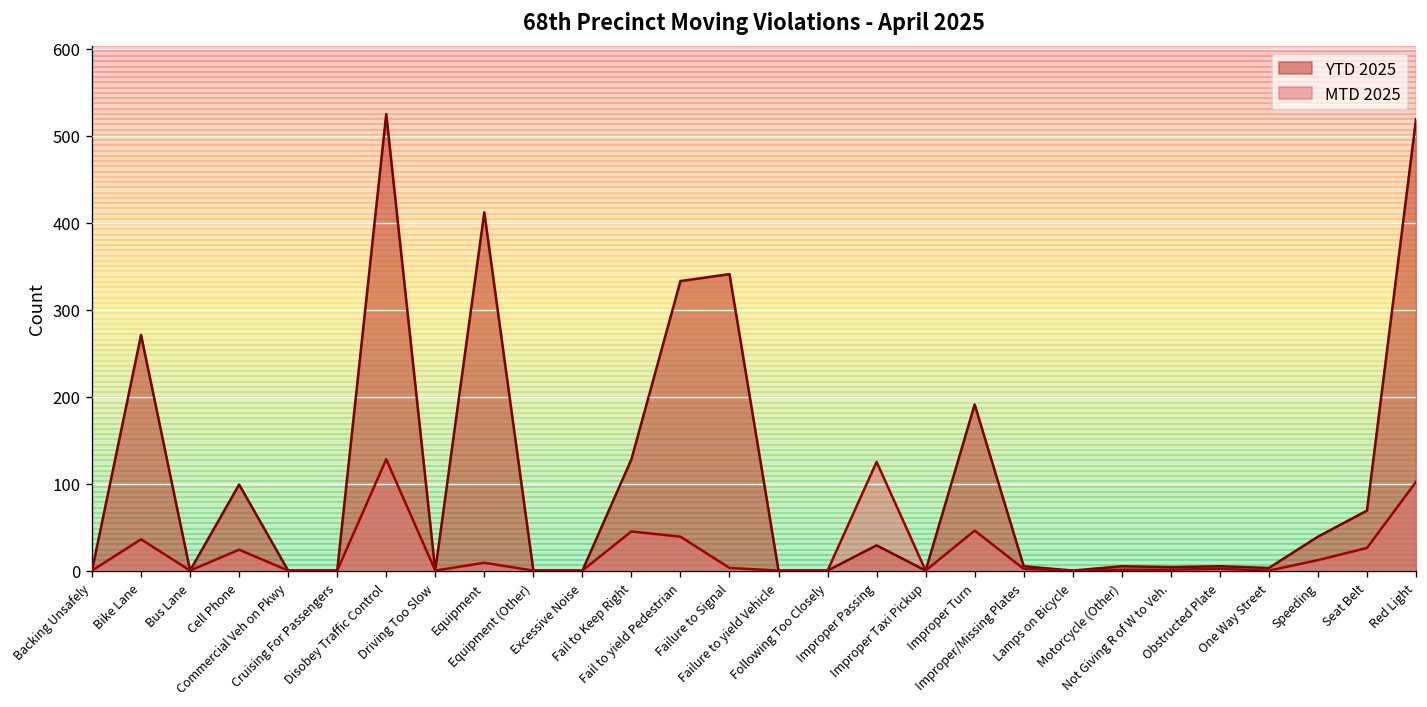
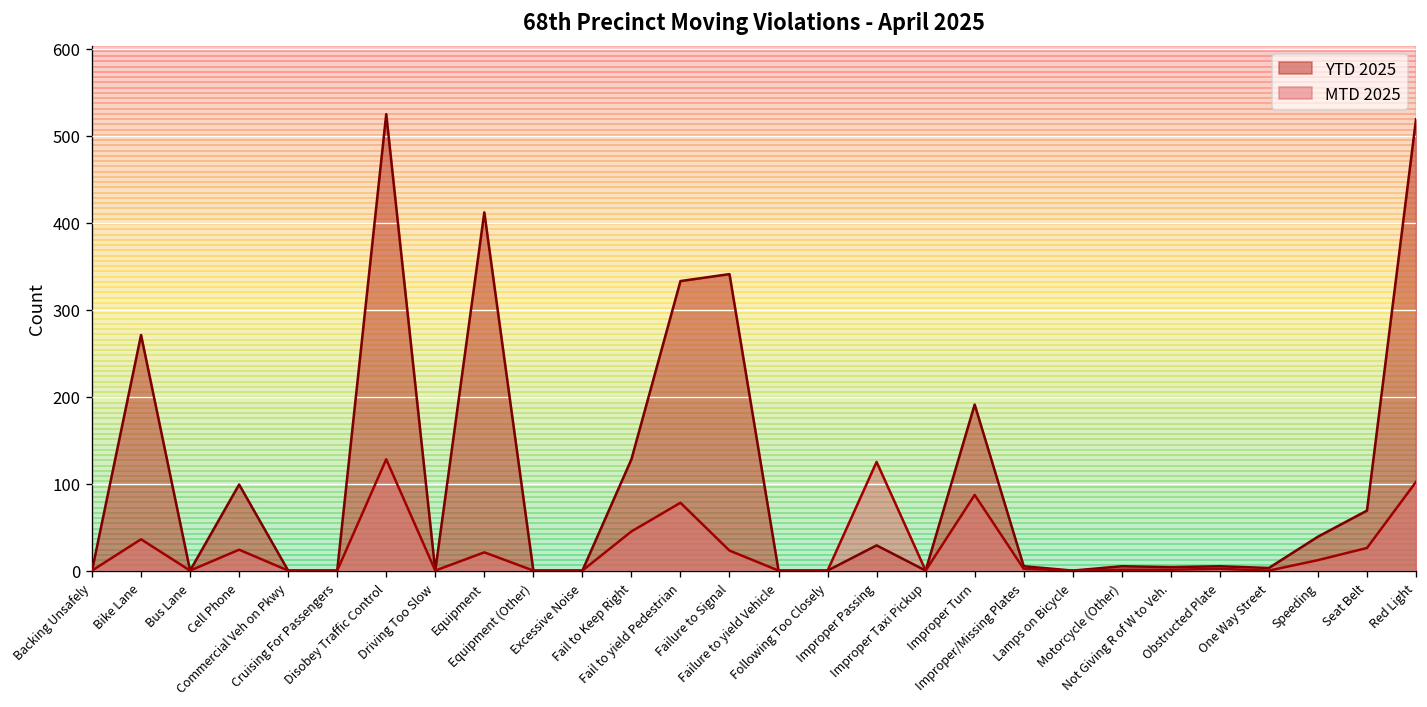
MTD 2025, Equipment: 10 -> 20
MTD 2025, Fail to yield Pedestrian: 40 -> 80
MTD 2025, Failure to Signal: 0 -> 20
MTD 2025, Improper Turn: 50 -> 90
